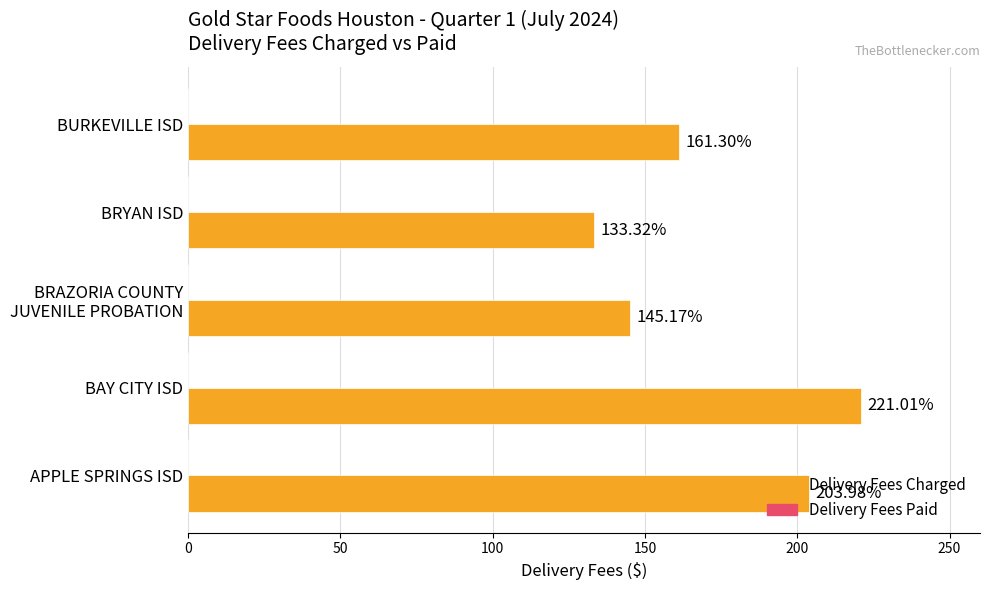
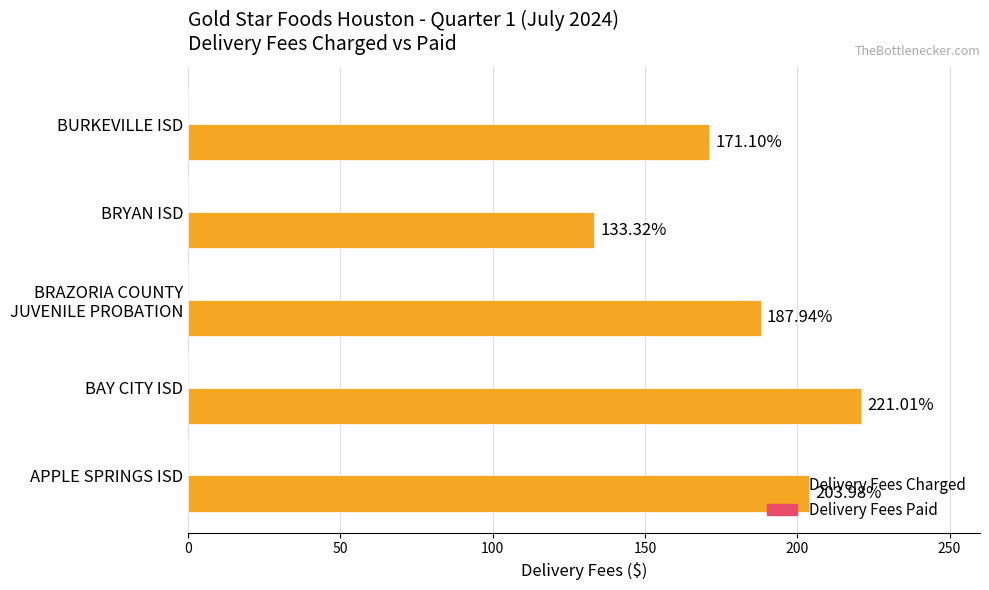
Delivery Fees Charged, BURKEVILLE ISD: 161.30% -> 171.10%
Delivery Fees Charged, BRAZORIA COUNTY JUVENILE PROBATION: 145.17% -> 187.94%
